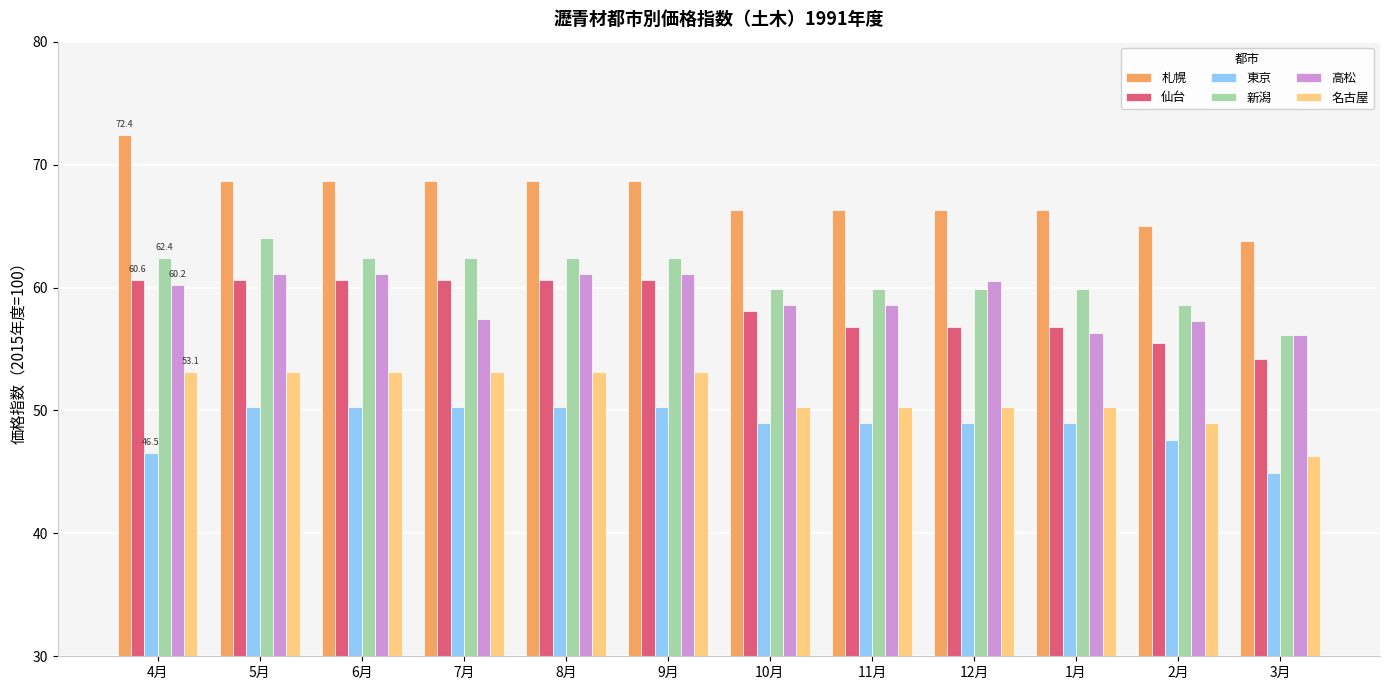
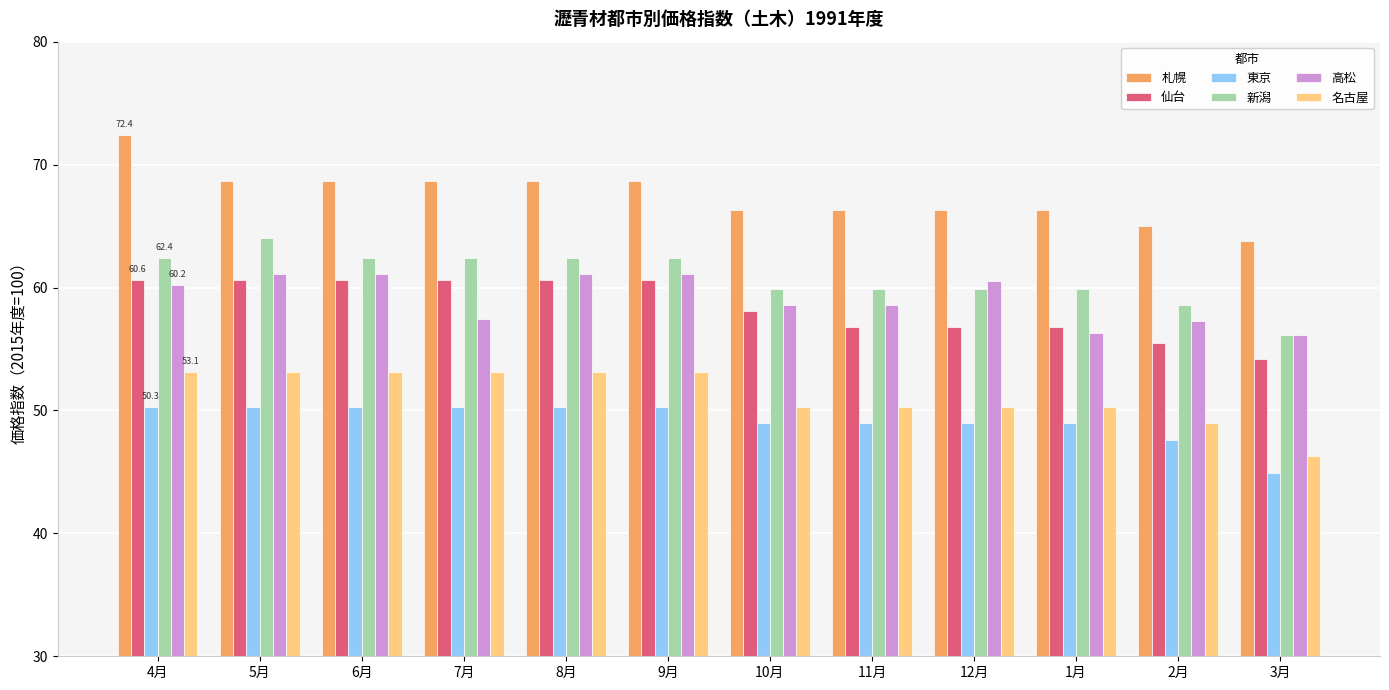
東京, 4月: 46.5 -> 50.3
